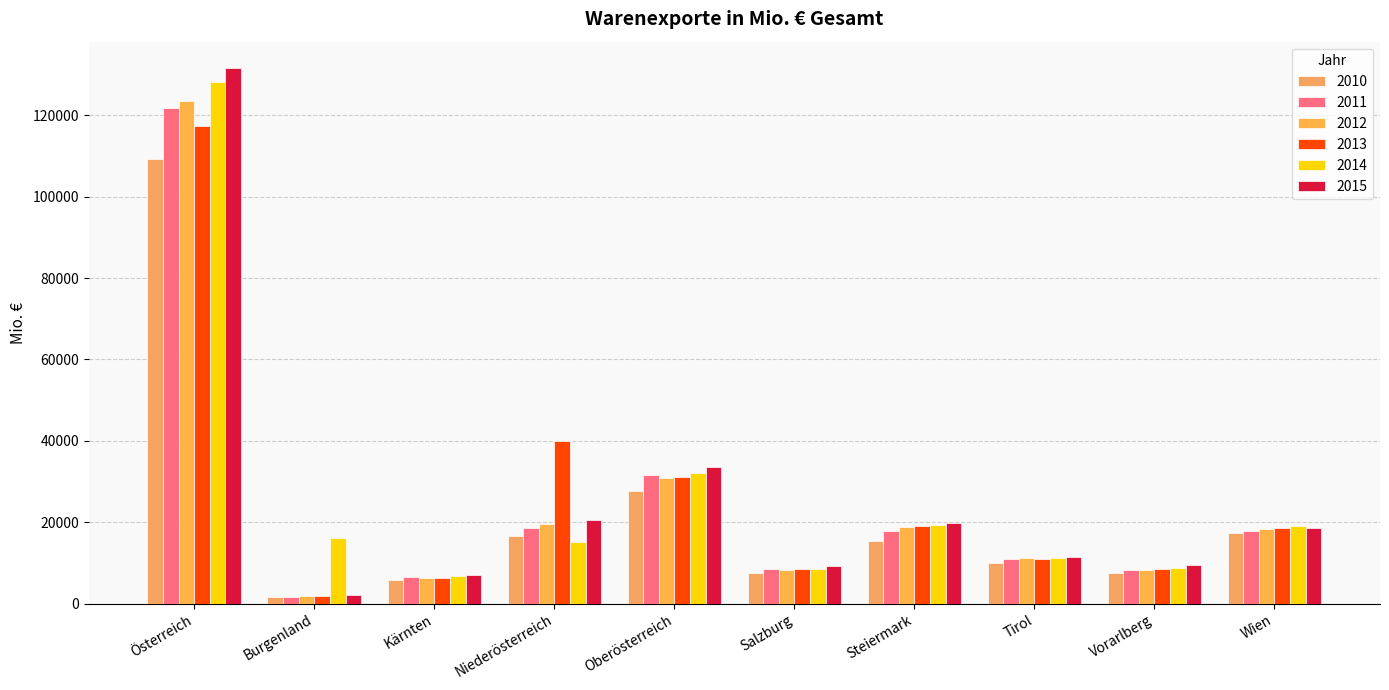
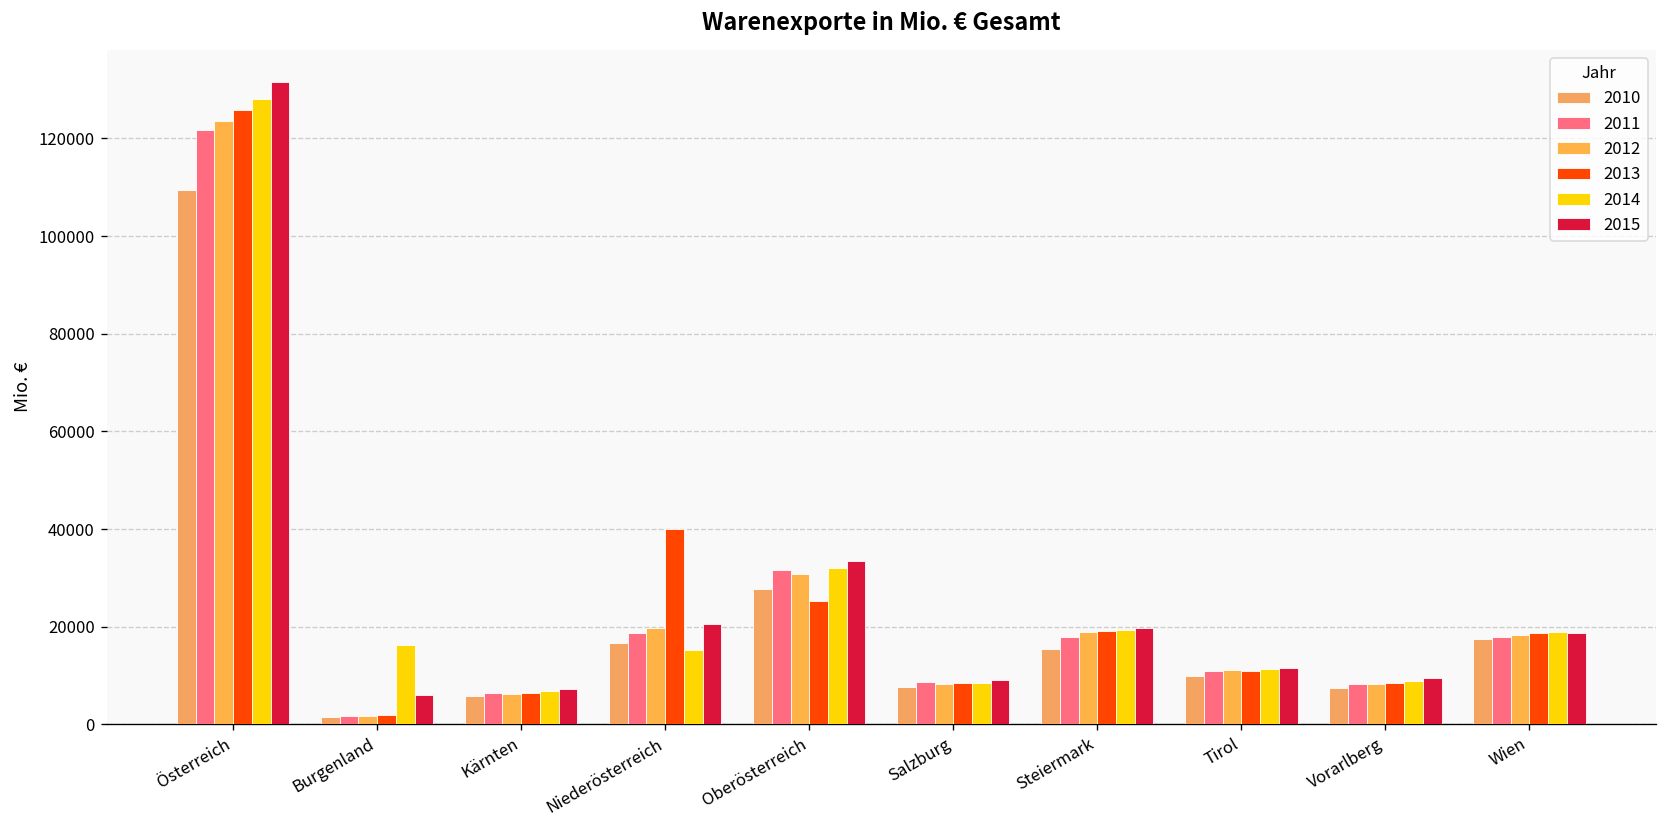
2013, Österreich: 117000 -> 126000
2015, Burgenland: 2000 -> 6000
2013, Oberösterreich: 31000 -> 25000
